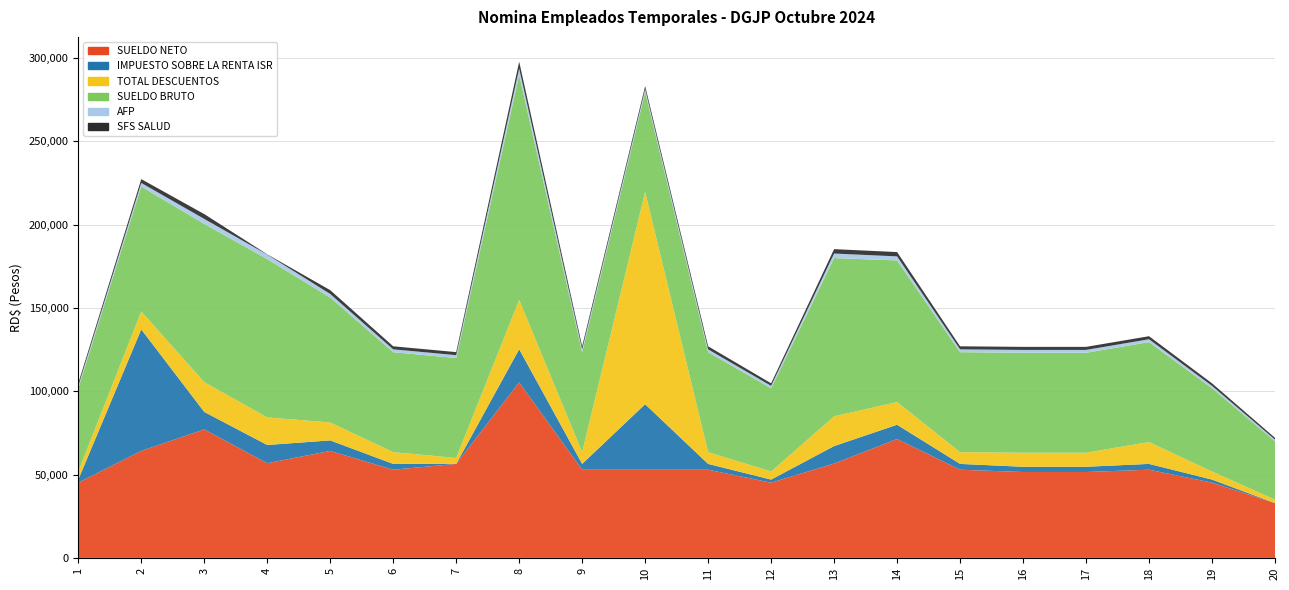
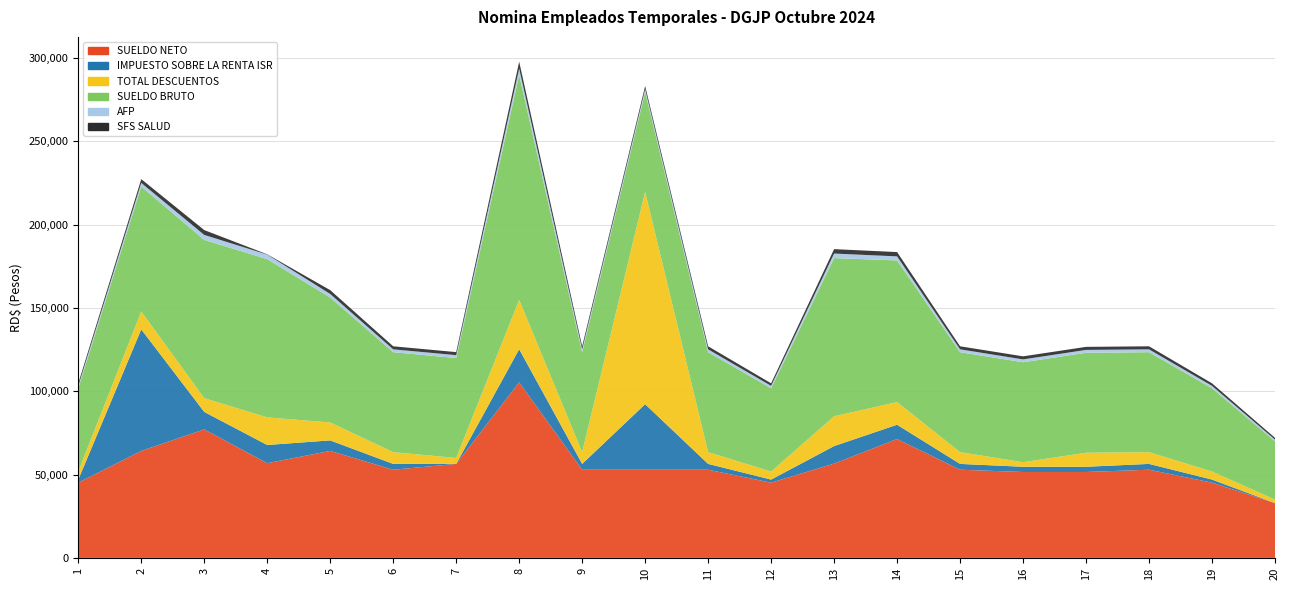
TOTAL DESCUENTOS, 3: 18,000 -> 8,000
TOTAL DESCUENTOS, 16: 8,000 -> 3,000
TOTAL DESCUENTOS, 18: 13,000 -> 7,000
